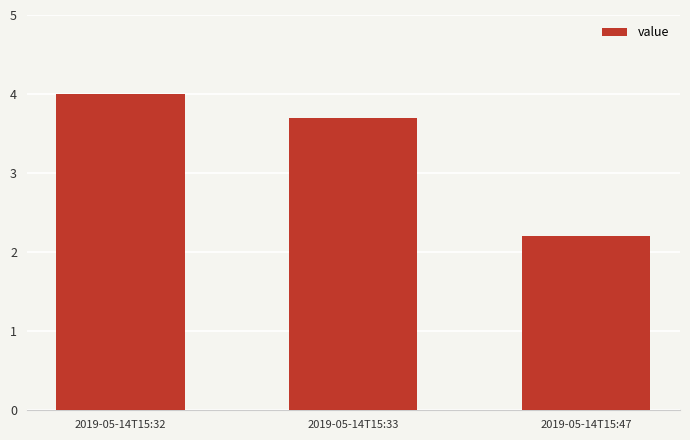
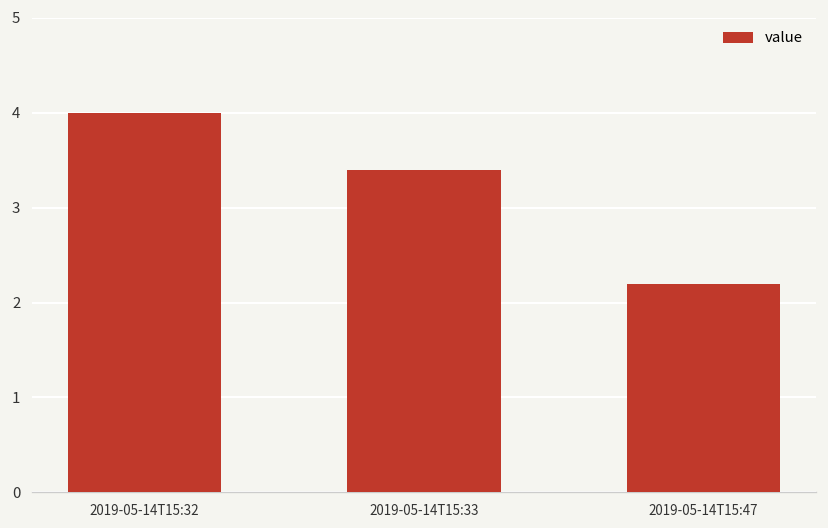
2019-05-14T15:33: 3.7 -> 3.4
